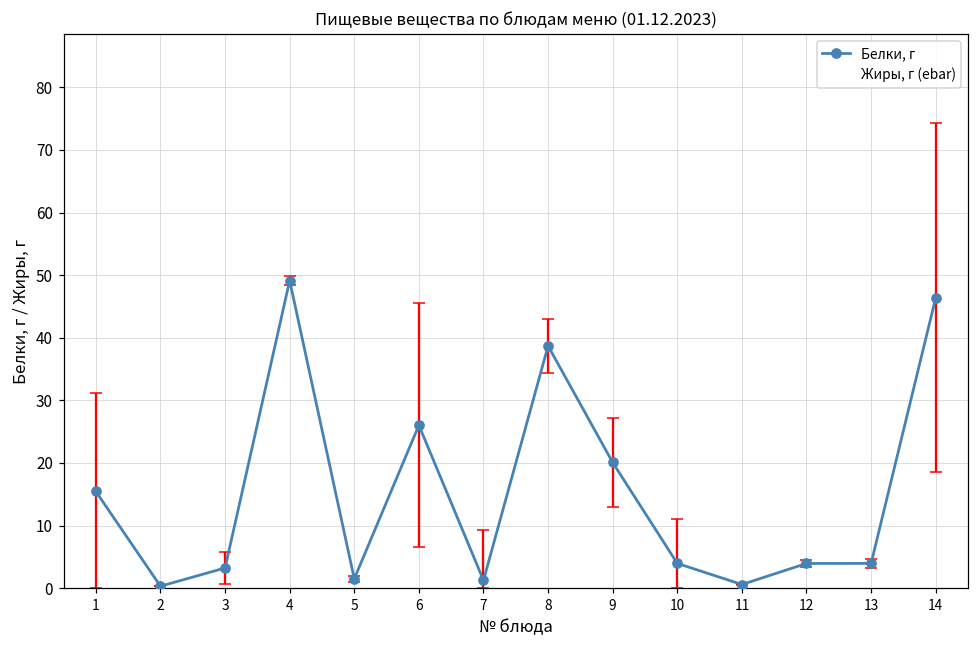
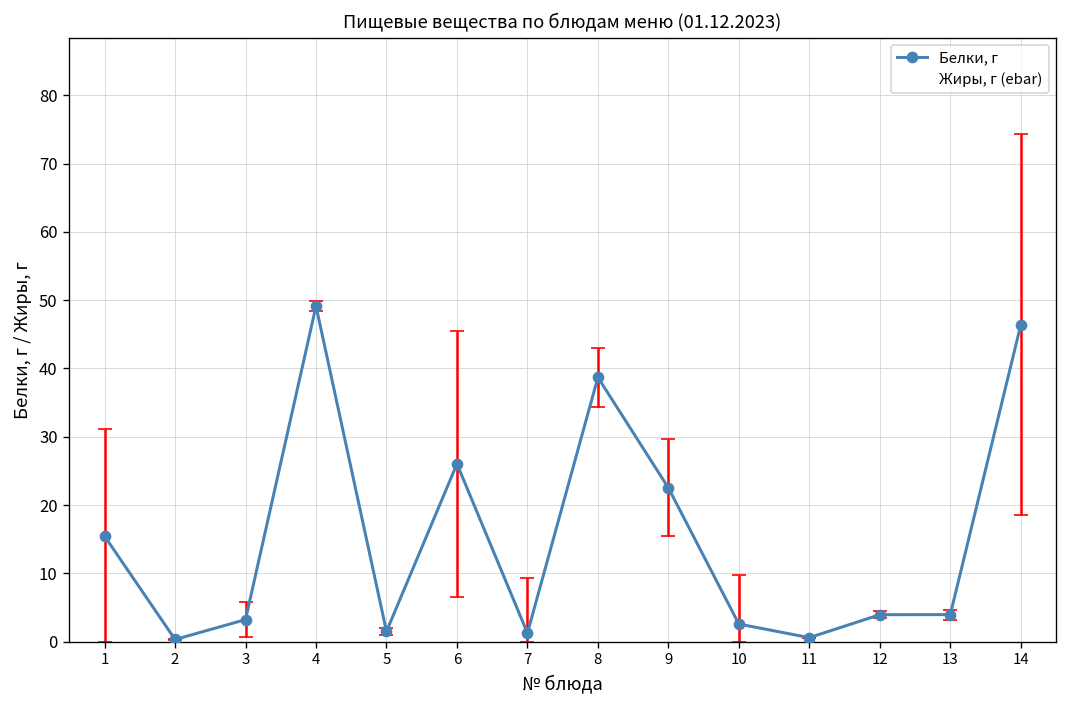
Белки, г, 9: 20 -> 23
Белки, г, 10: 4 -> 3
